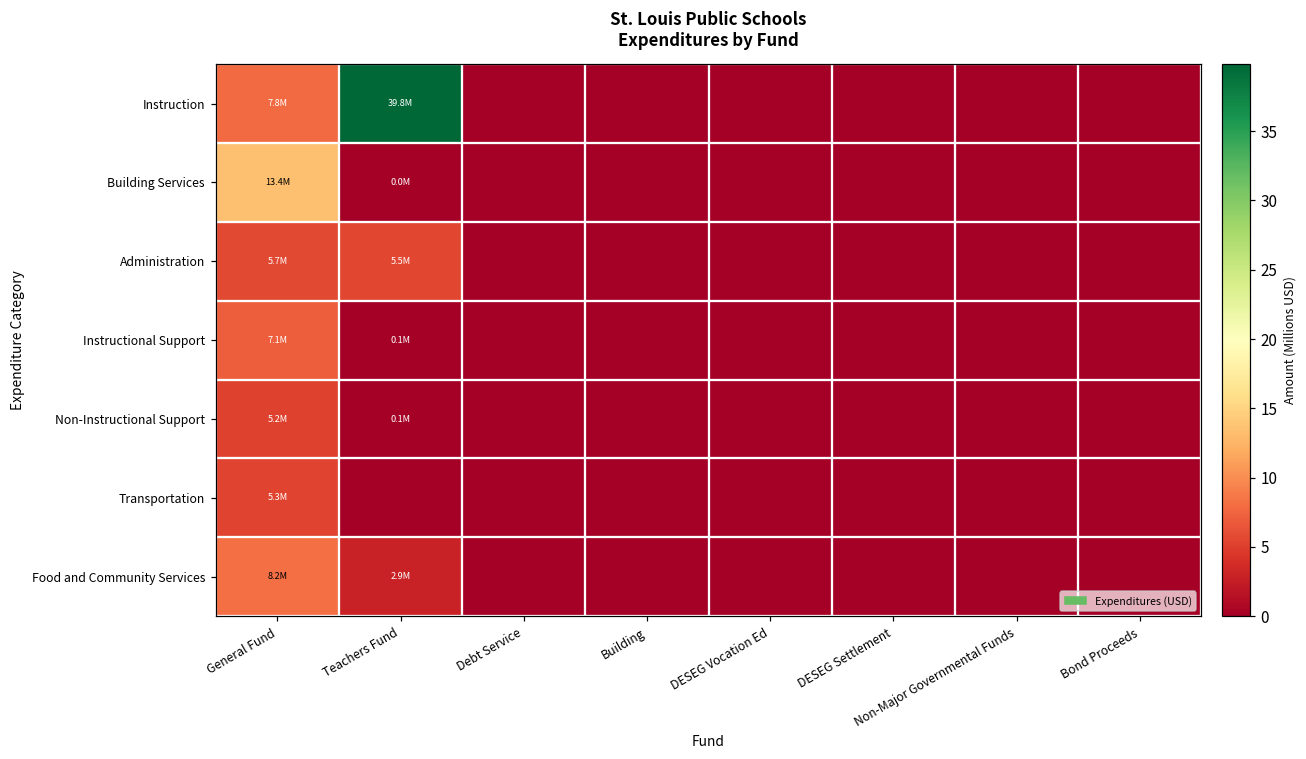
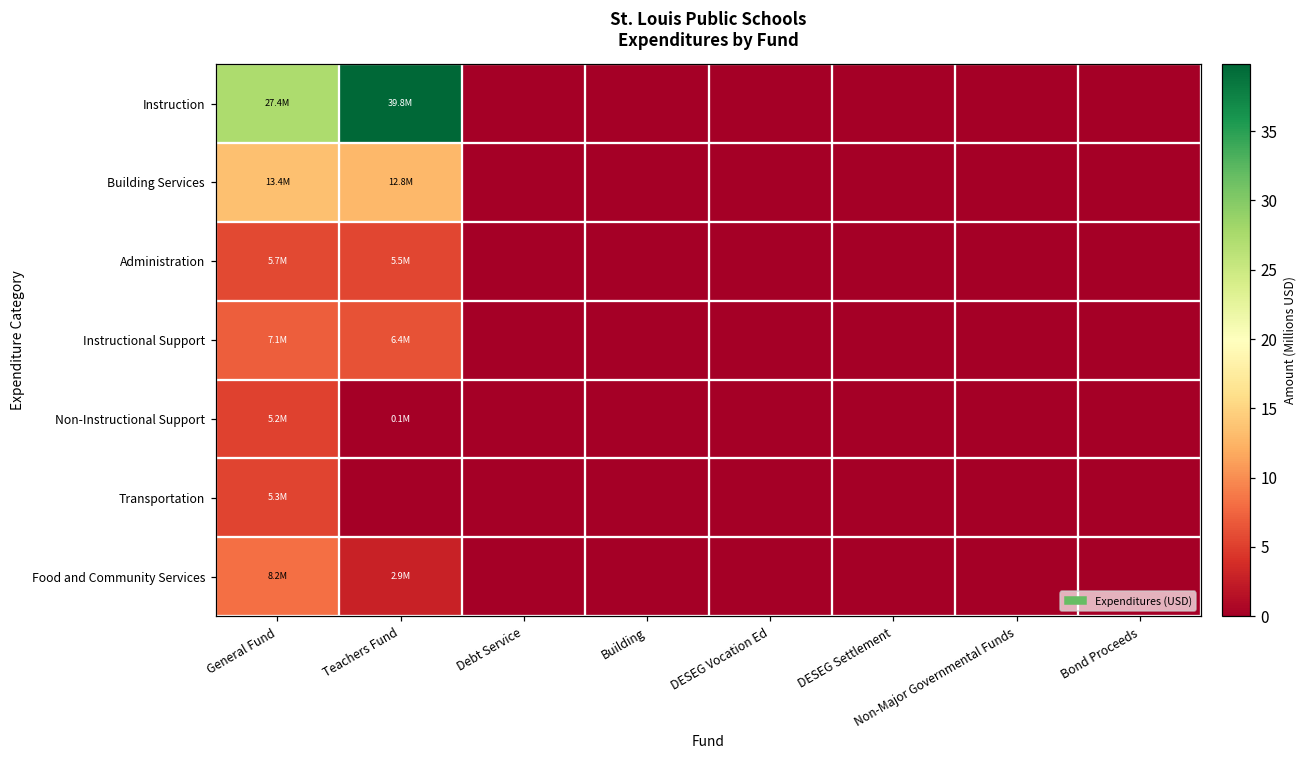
Instruction, General Fund: 7.8M -> 27.4M
Building Services, Teachers Fund: 0.0M -> 12.8M
Instructional Support, Teachers Fund: 0.1M -> 6.4M
